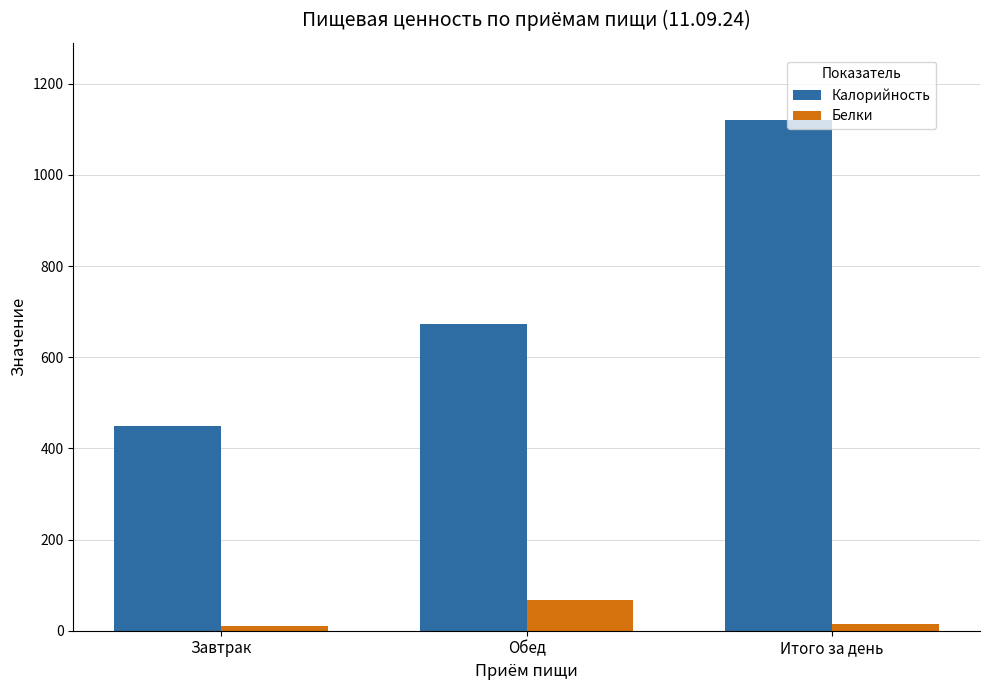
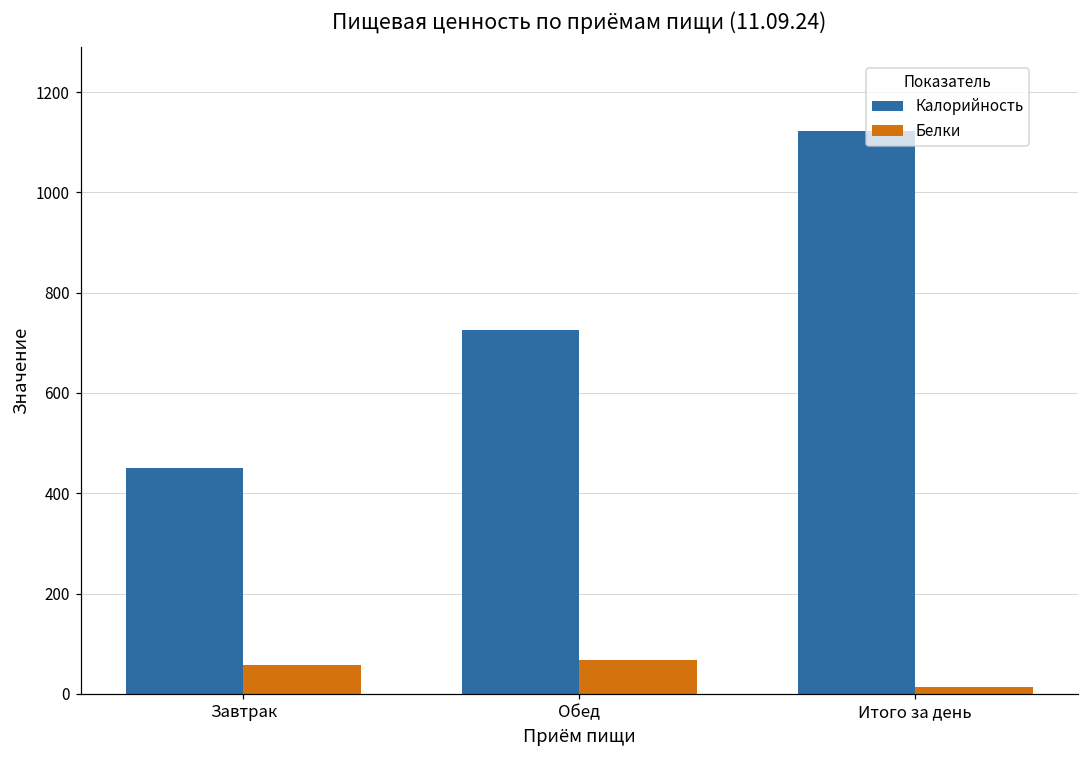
Белки, Завтрак: 10 -> 60
Калорийность, Обед: 670 -> 720
